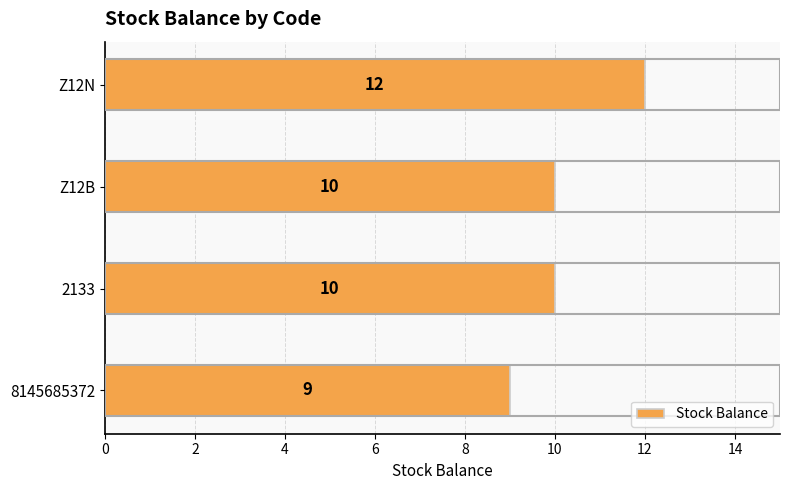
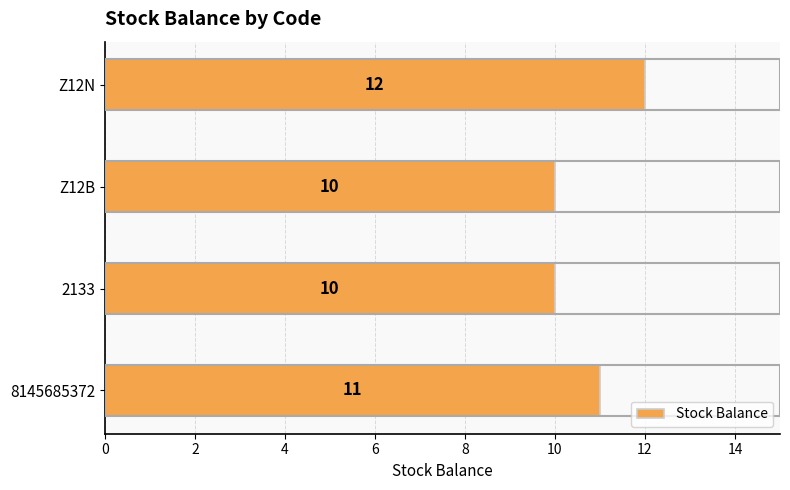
8145685372: 9 -> 11
